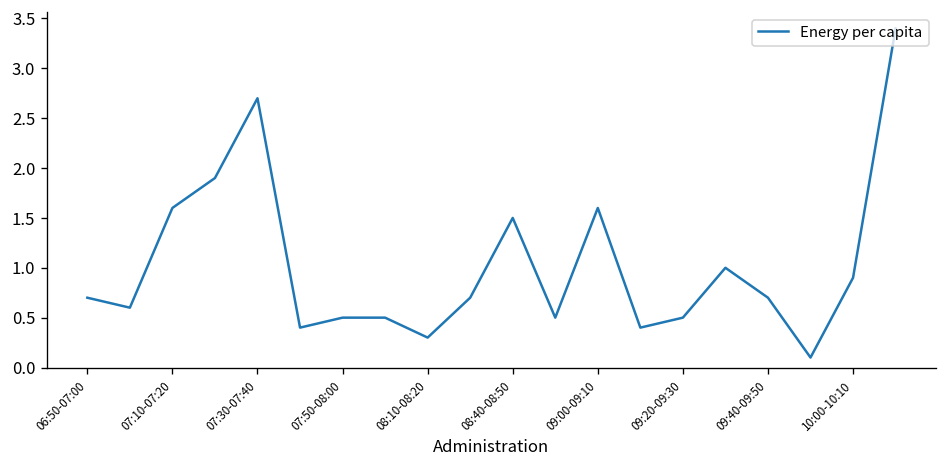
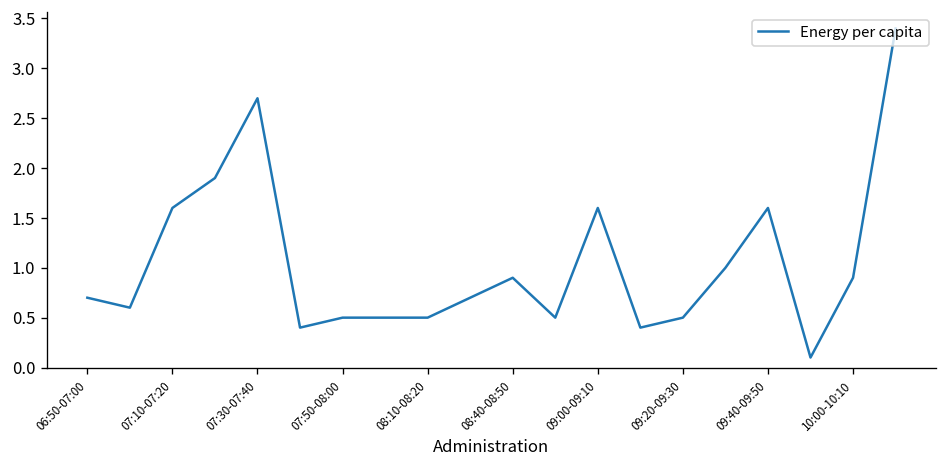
08:10-08:20: 0.3 -> 0.5
08:40-08:50: 1.5 -> 0.9
09:40-09:50: 0.7 -> 1.6
